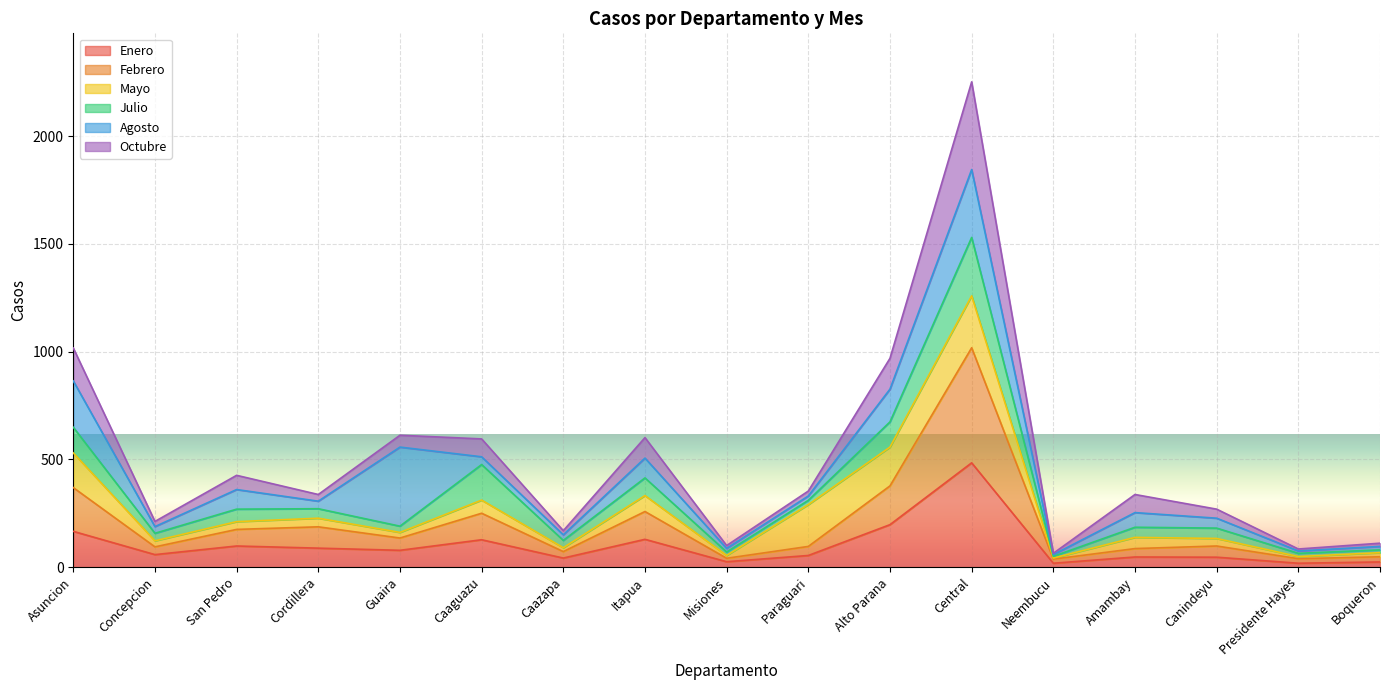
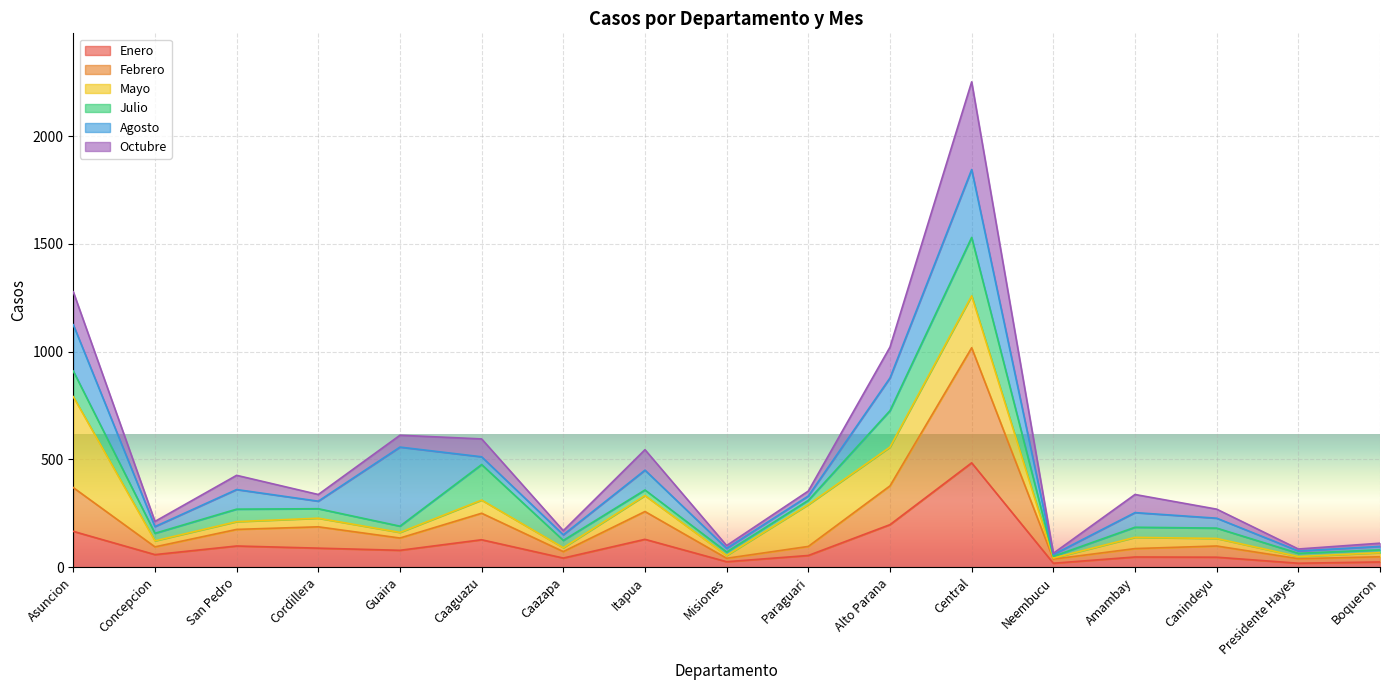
Mayo, Asuncion: 160 -> 420
Julio, Itapua: 80 -> 30
Julio, Alto Parana: 120 -> 170
